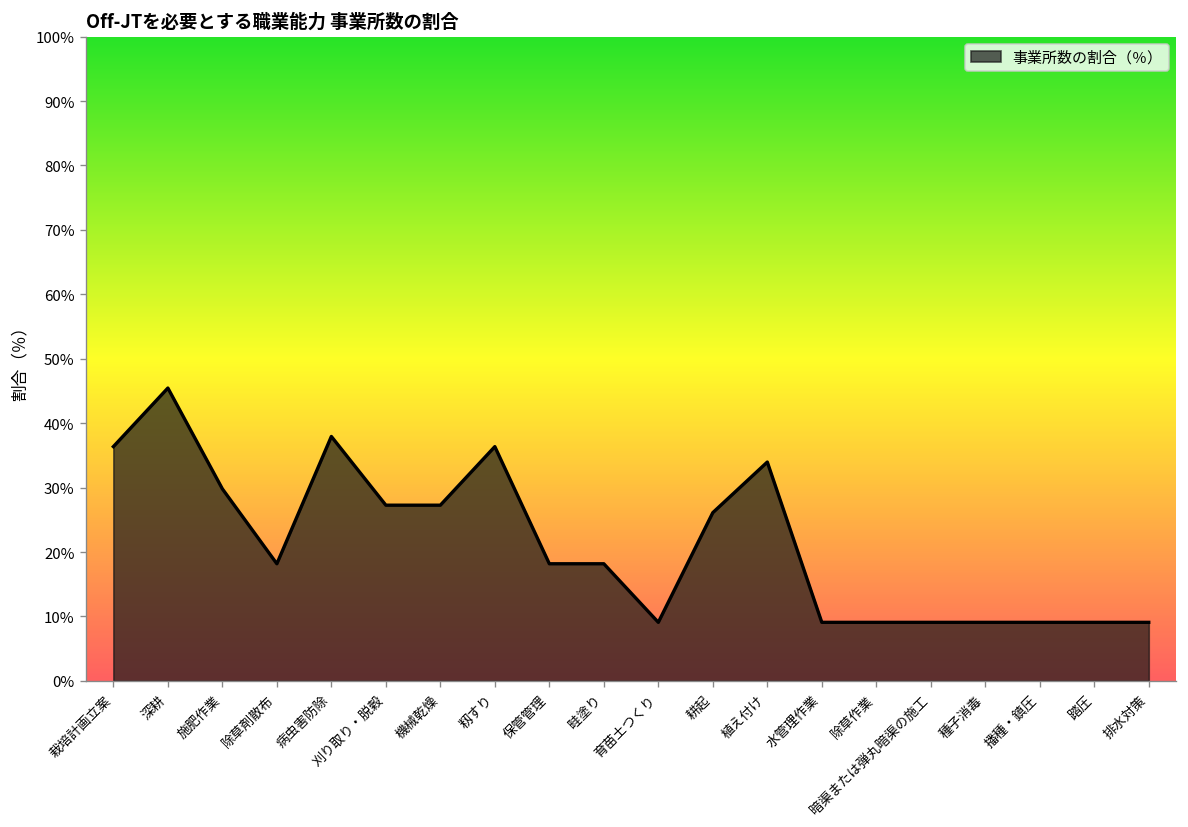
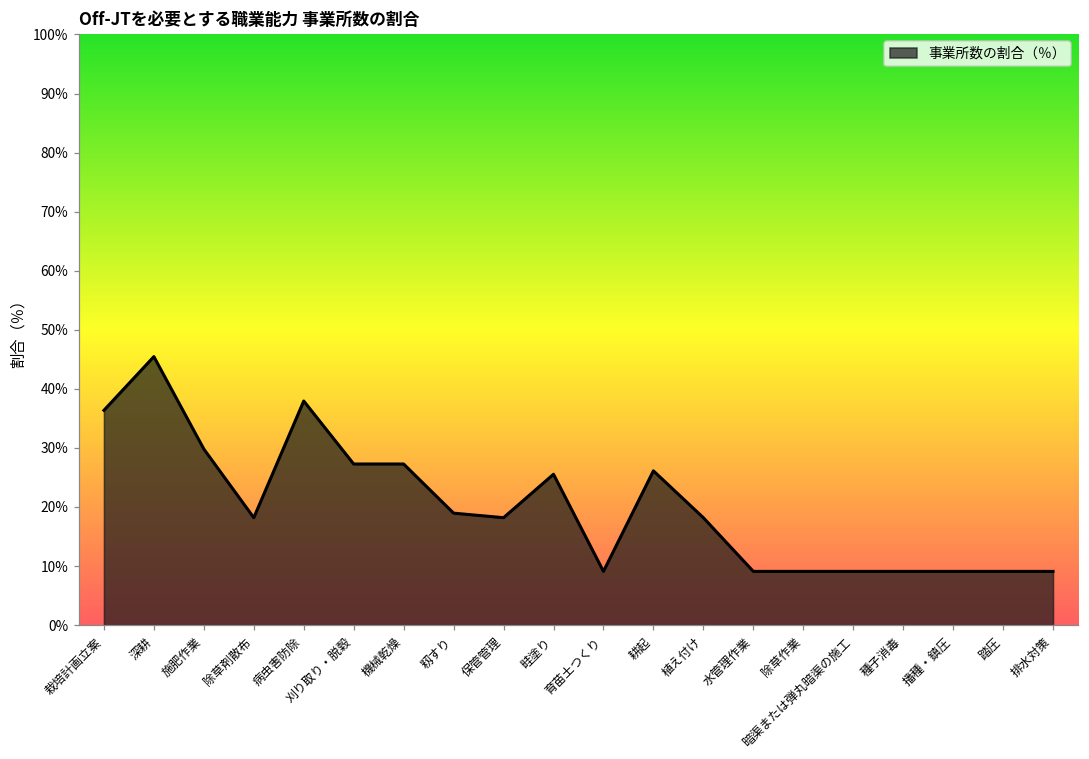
籾すり: 36% -> 19%
畦塗り: 18% -> 26%
植え付け: 34% -> 18%
